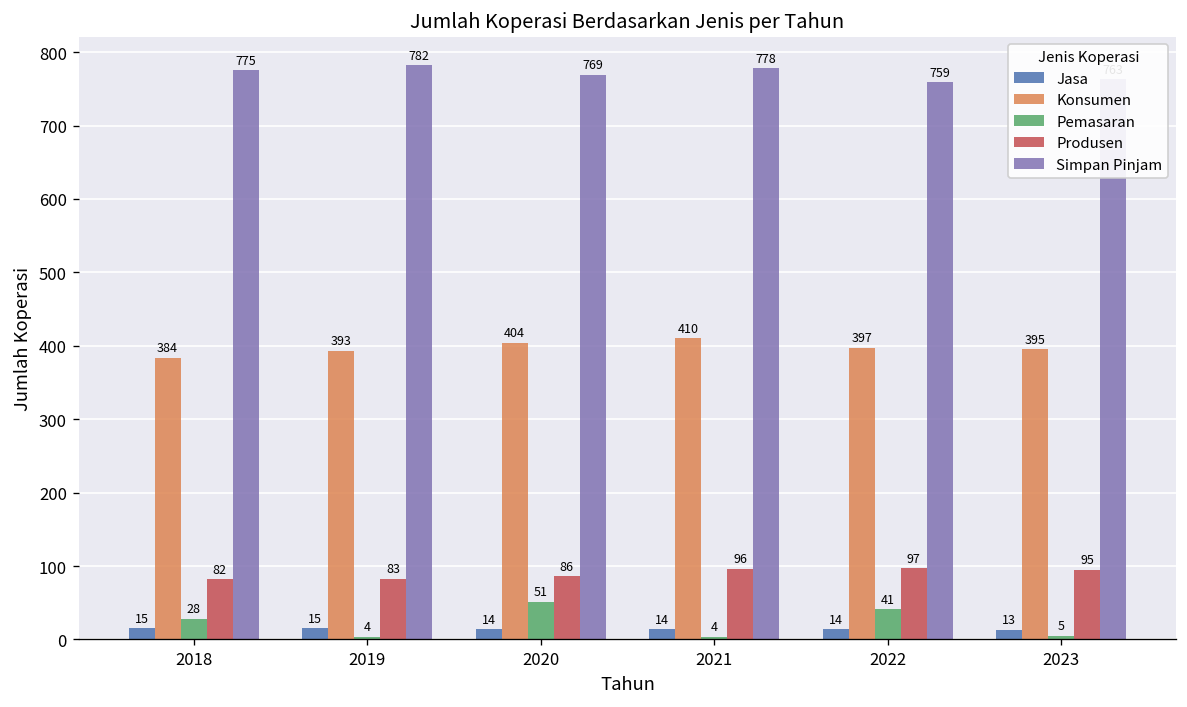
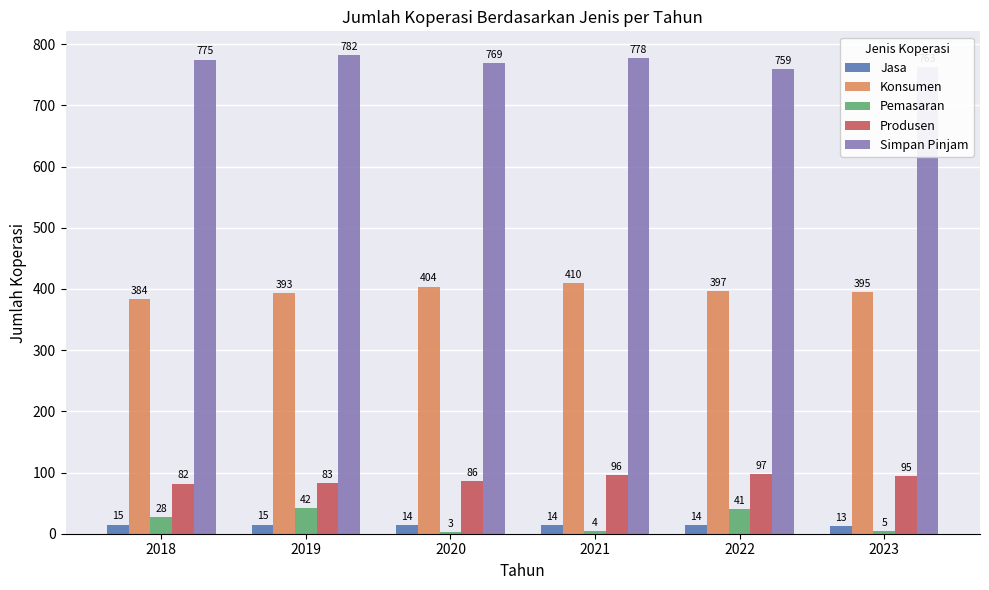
Pemasaran, 2019: 4 -> 42
Pemasaran, 2020: 51 -> 3
